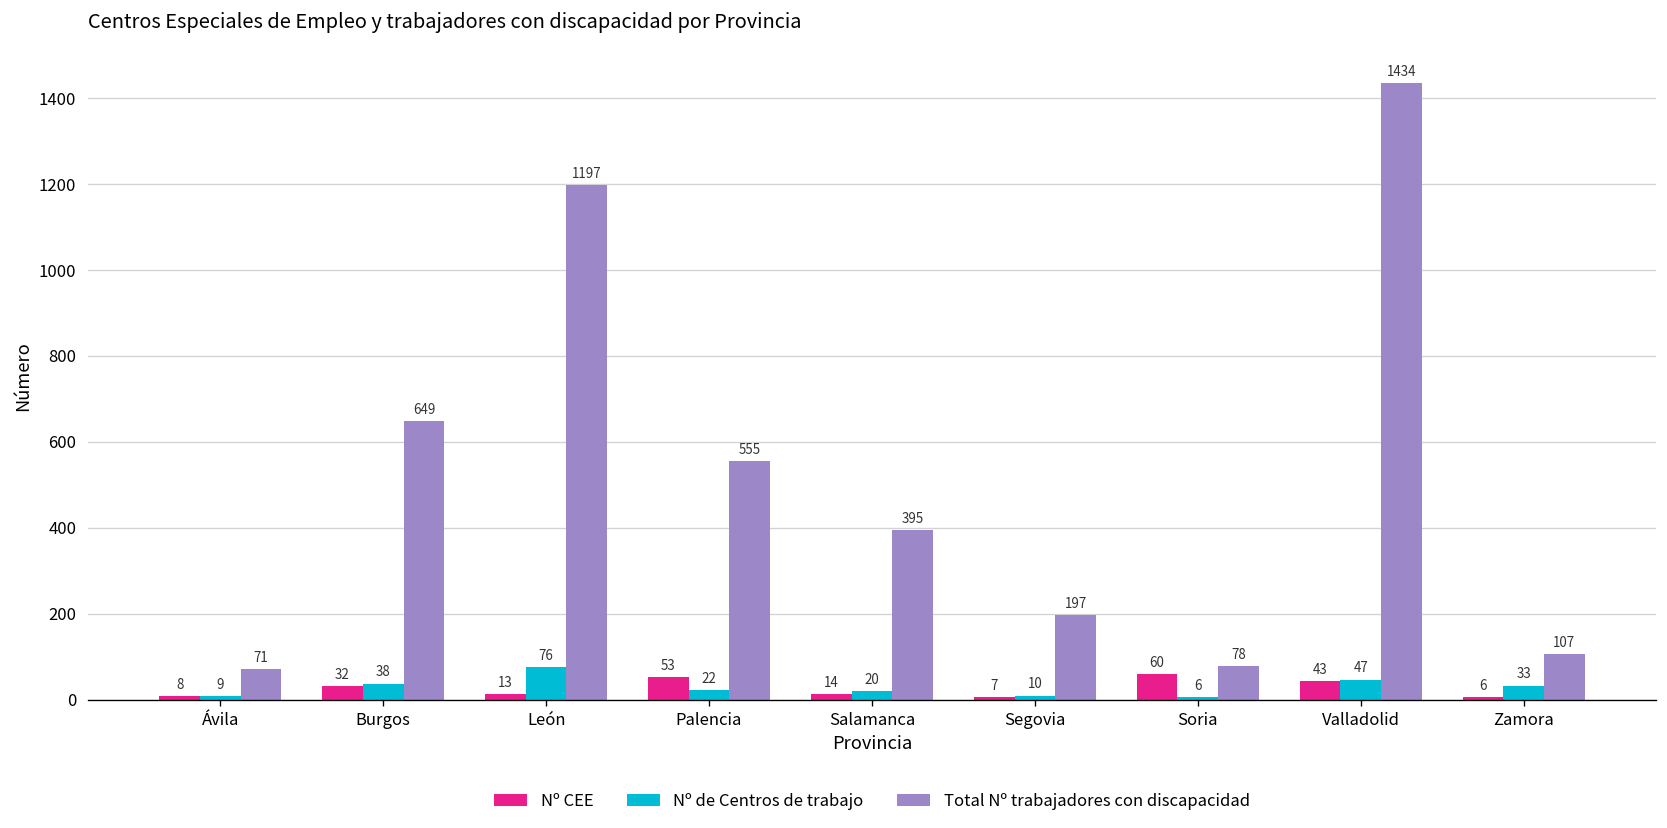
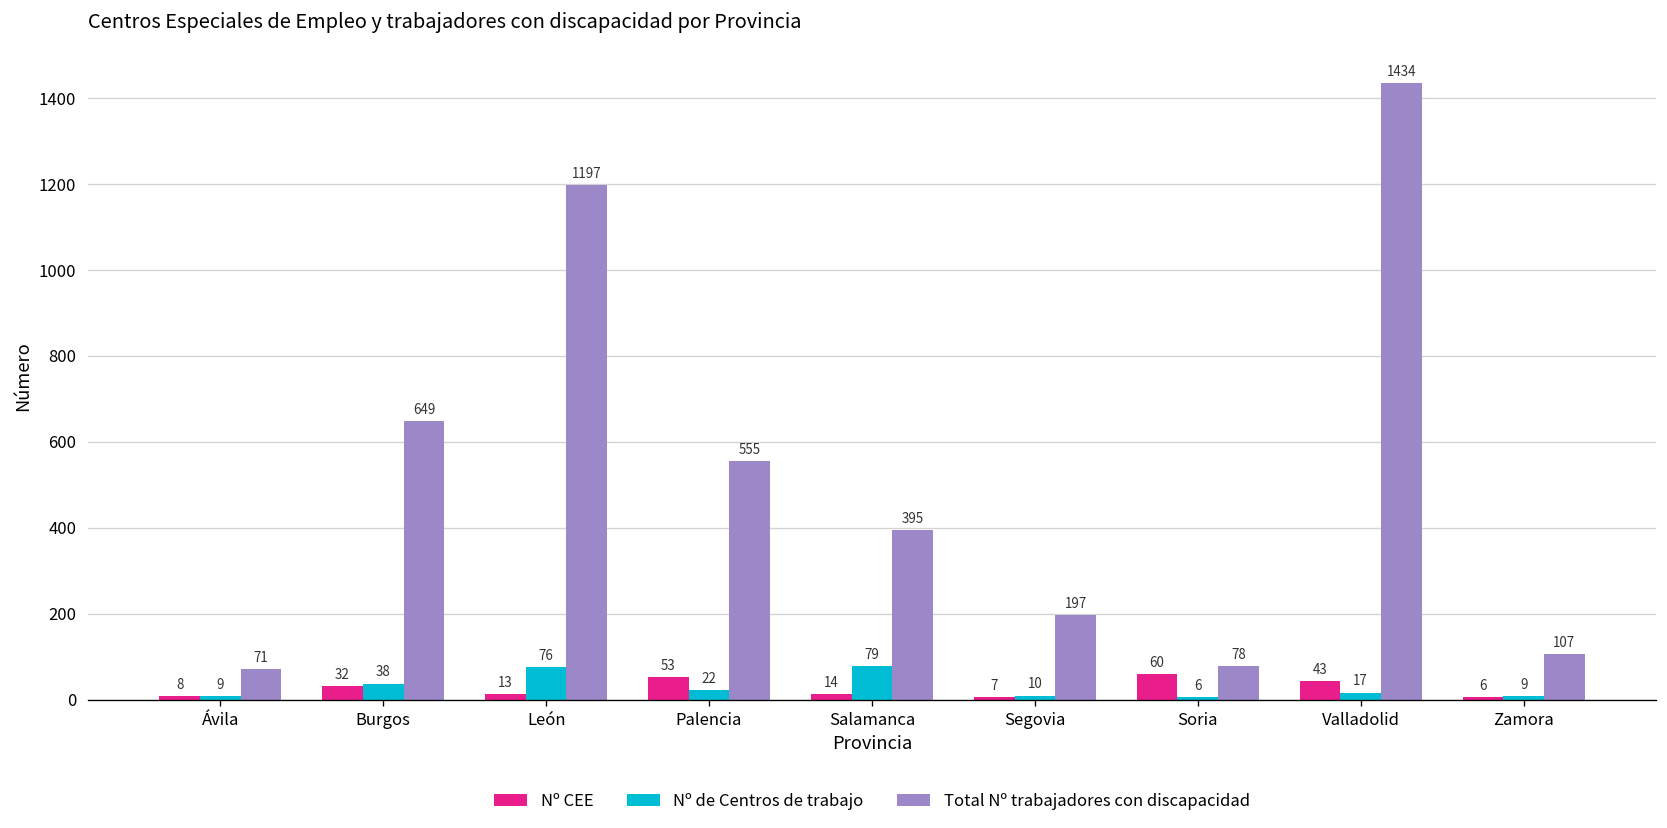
Nº de Centros de trabajo, Salamanca: 20 -> 79
Nº de Centros de trabajo, Valladolid: 47 -> 17
Nº de Centros de trabajo, Zamora: 33 -> 9
